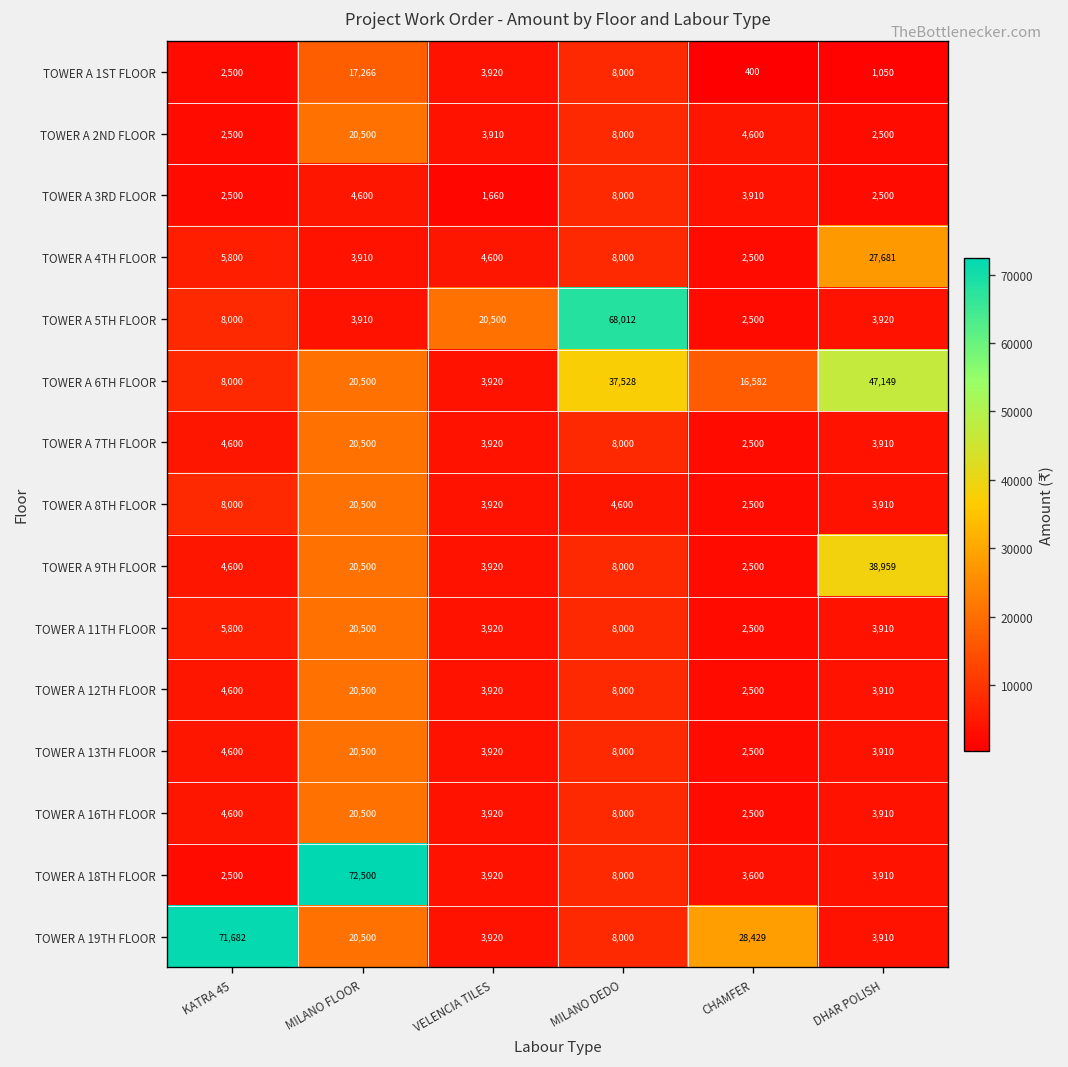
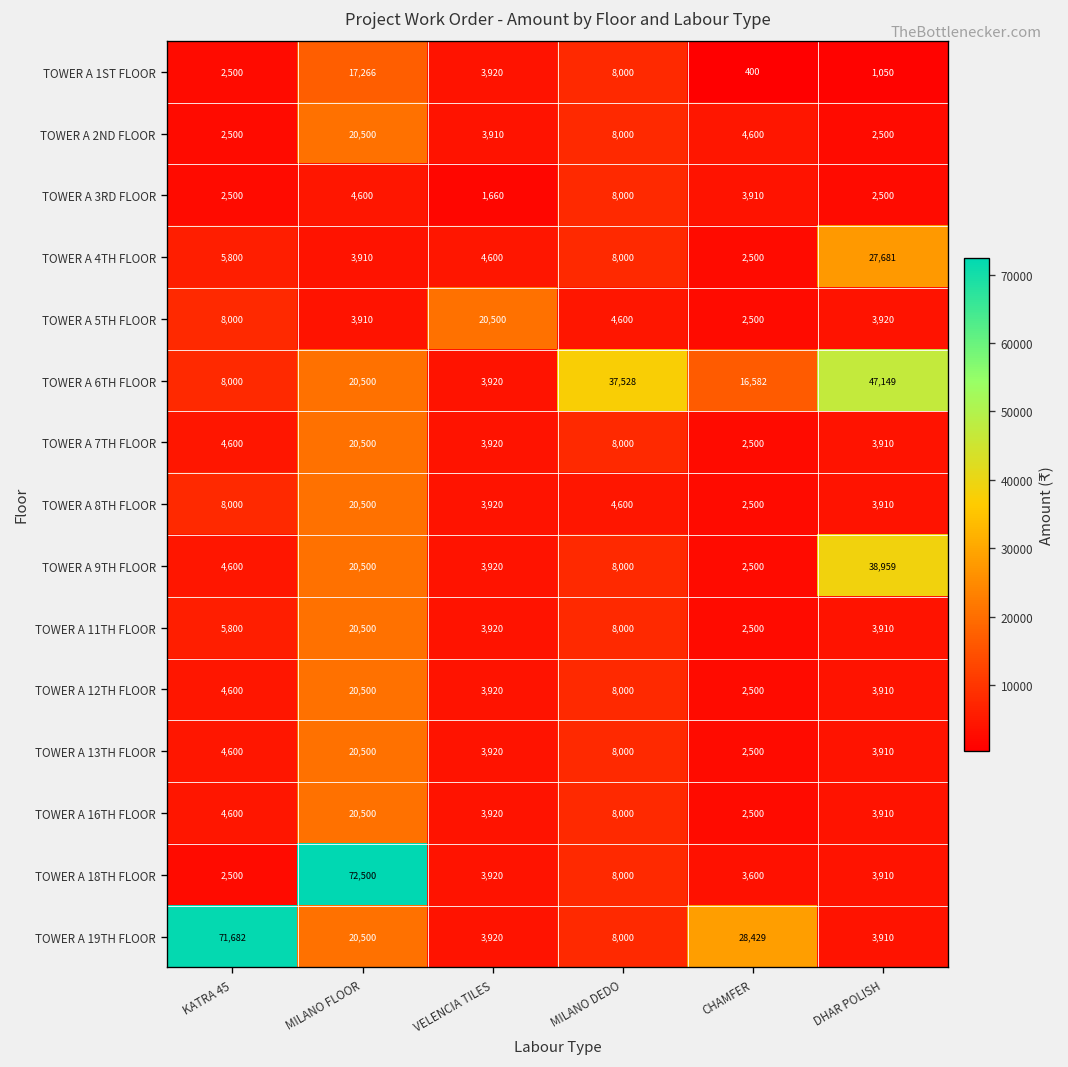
TOWER A 5TH FLOOR, MILANO DEDO: 68,012 -> 4,600
